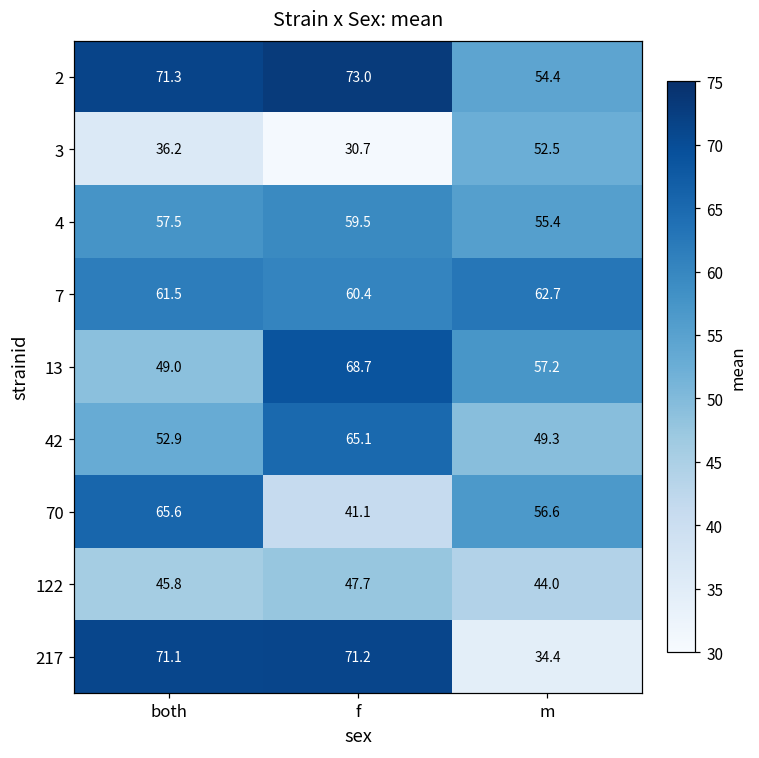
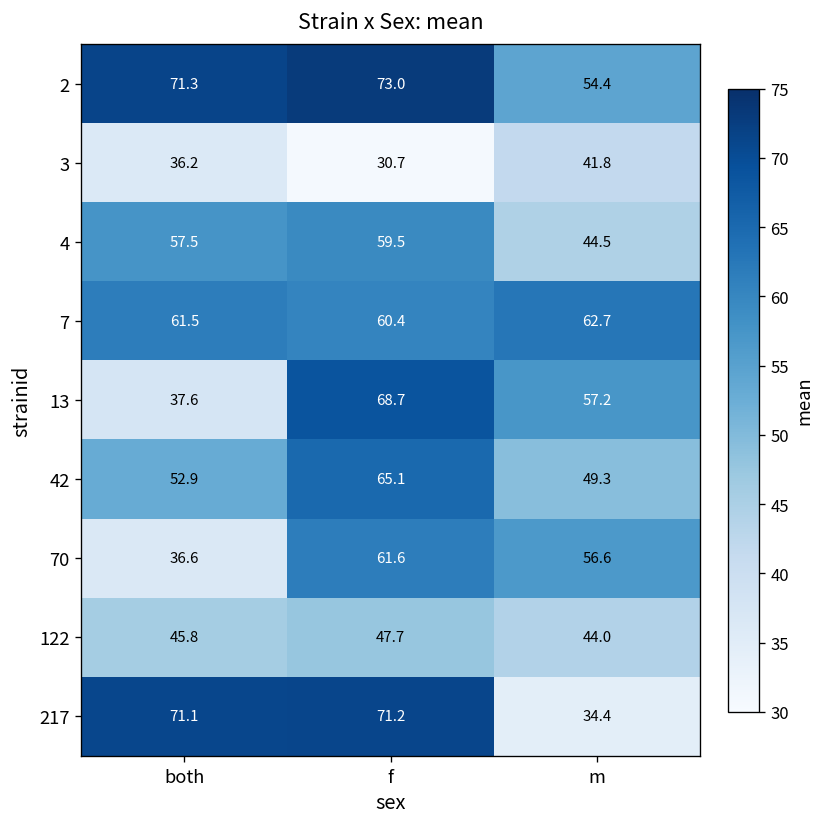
3, m: 52.5 -> 41.8
4, m: 55.4 -> 44.5
13, both: 49.0 -> 37.6
70, both: 65.6 -> 36.6
70, f: 41.1 -> 61.6
